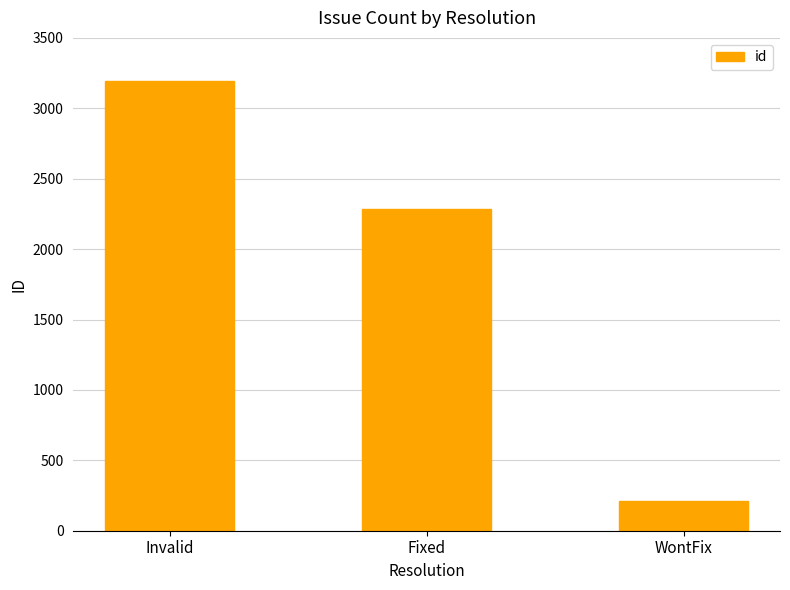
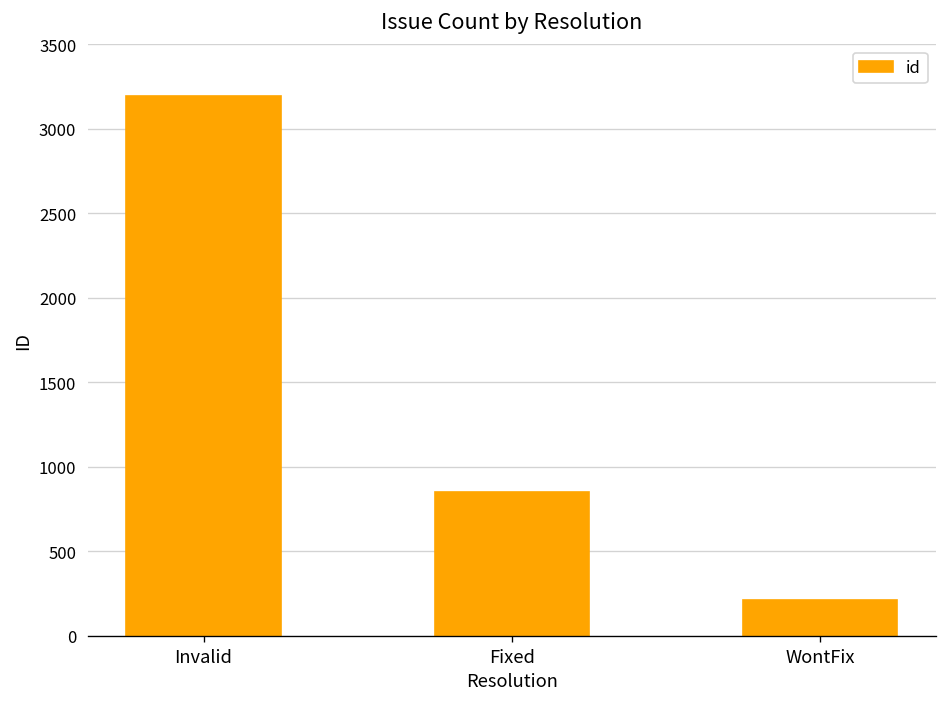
Fixed: 2290 -> 850
